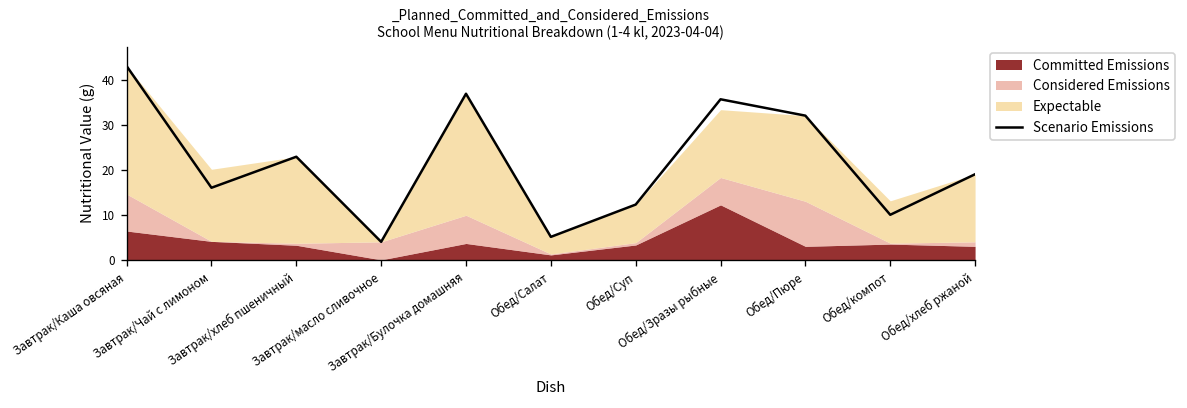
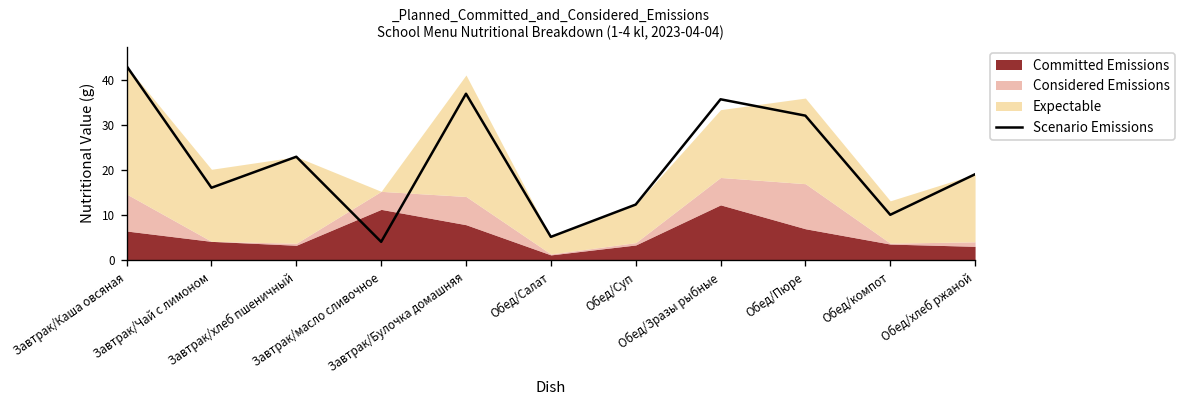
Committed Emissions, Завтрак/масло сливочное: 0 -> 11
Committed Emissions, Завтрак/Булочка домашняя: 4 -> 8
Committed Emissions, Обед/Пюре: 3 -> 7
